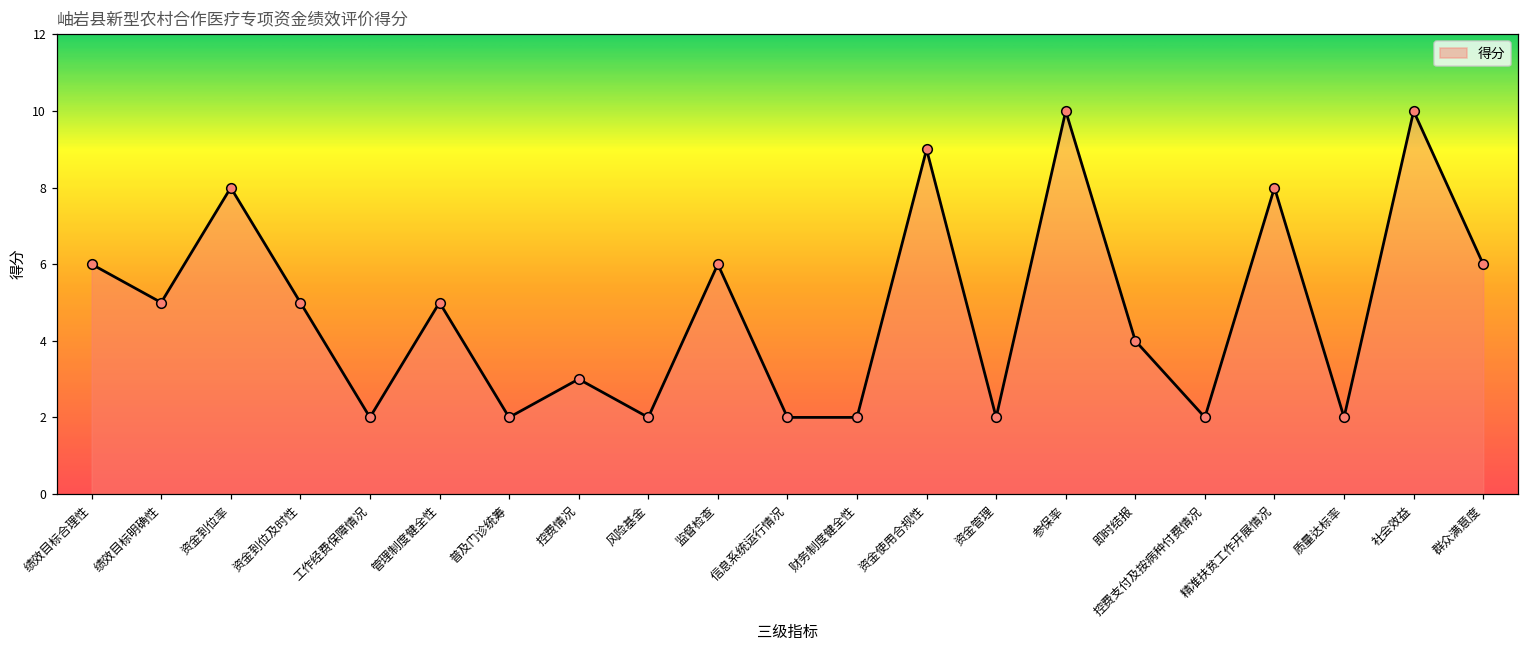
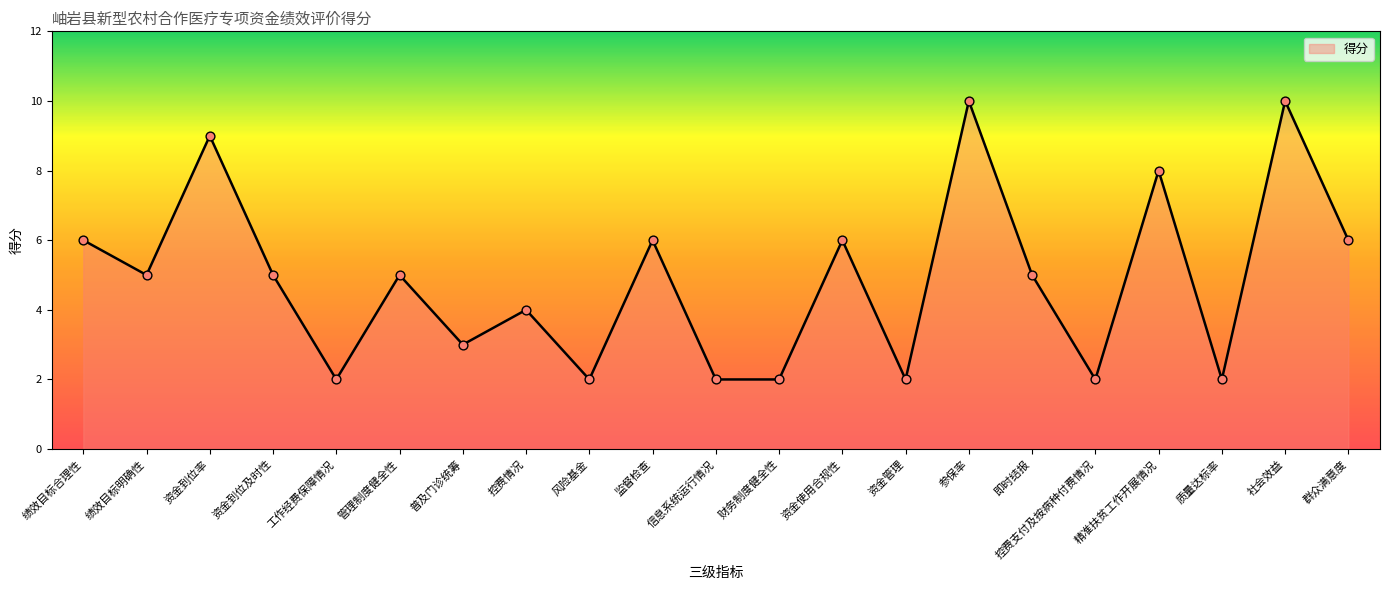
资金到位率: 8 -> 9
普及门诊统筹: 2 -> 3
控费情况: 3 -> 4
资金使用合规性: 9 -> 6
即时结报: 4 -> 5
